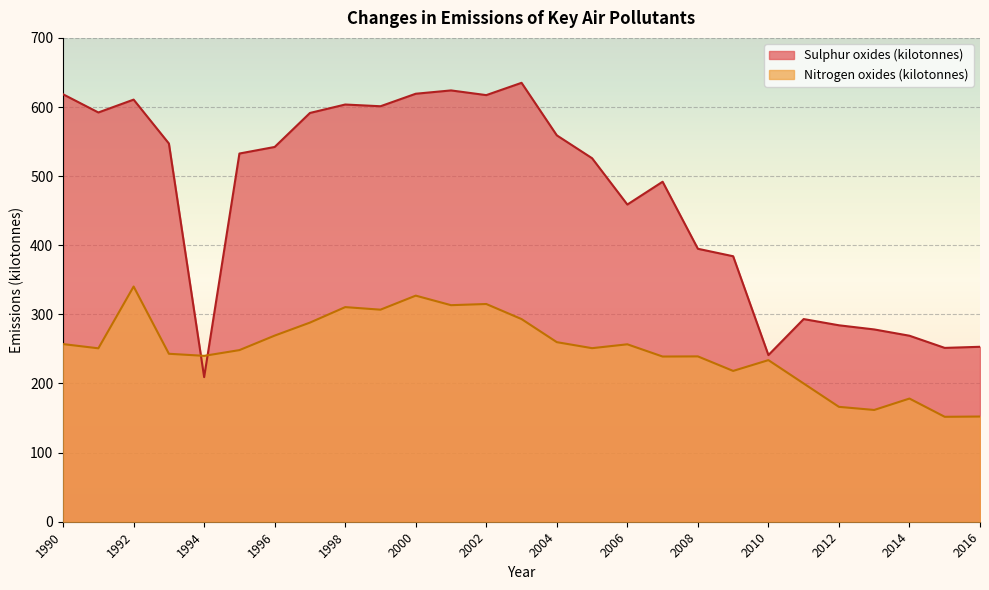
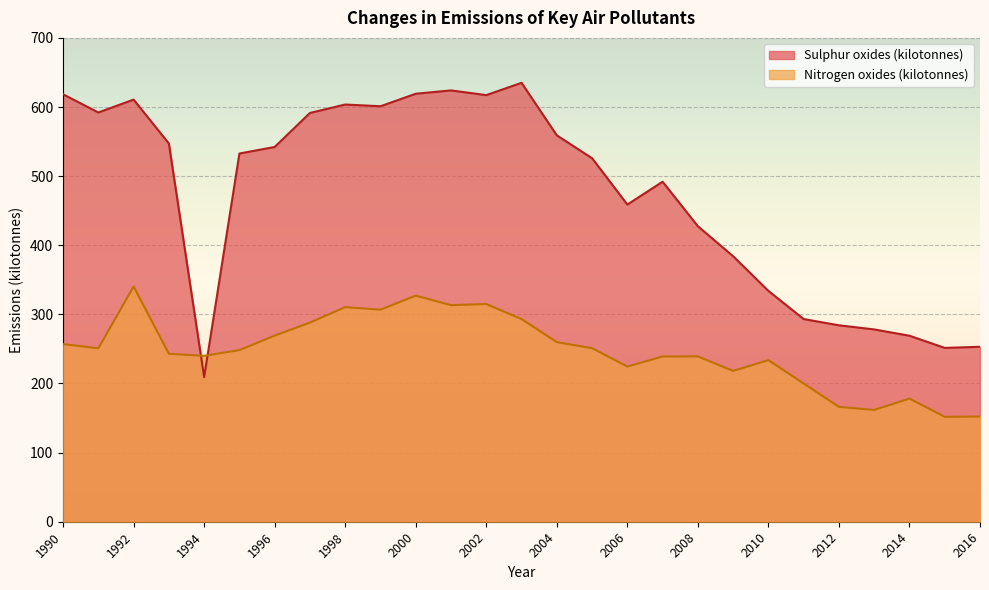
Nitrogen oxides (kilotonnes), 2006: 260 -> 220
Sulphur oxides (kilotonnes), 2008: 390 -> 430
Sulphur oxides (kilotonnes), 2010: 240 -> 330
